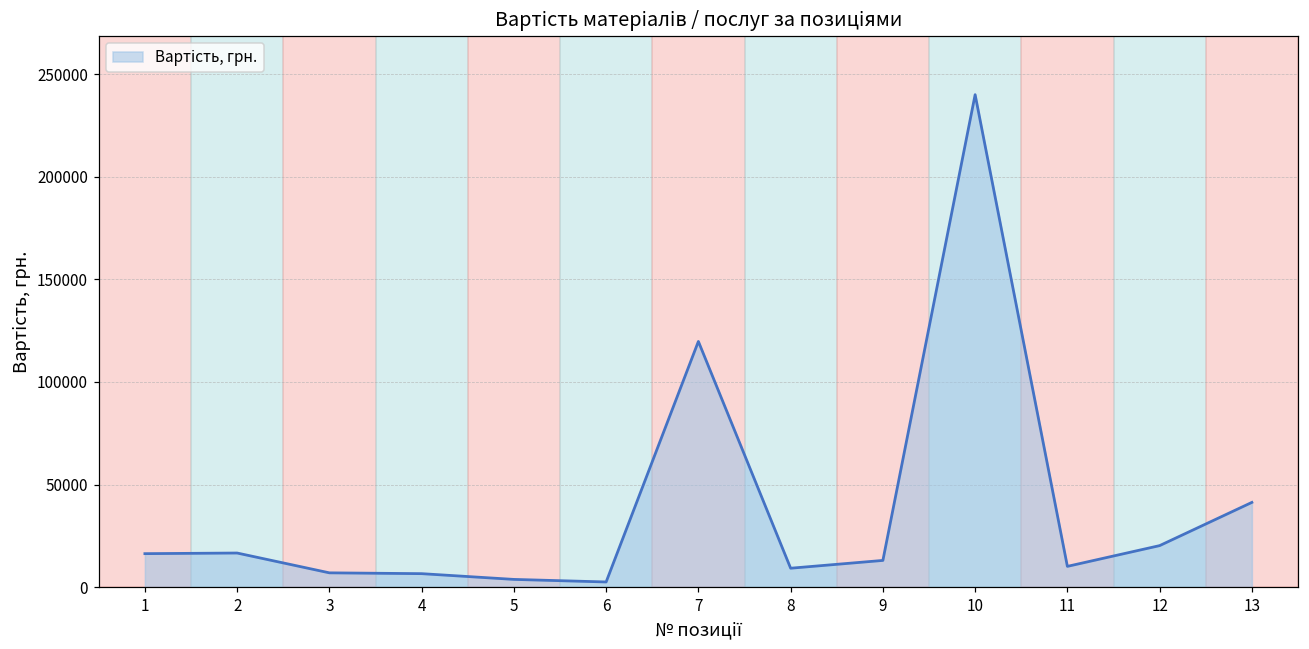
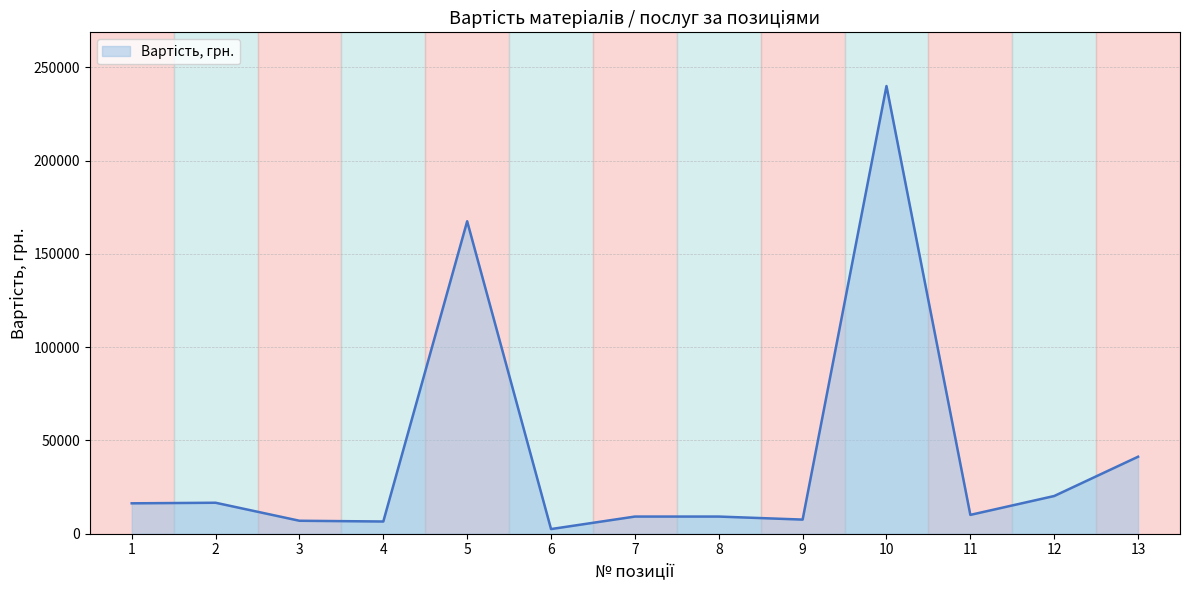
5: 4000 -> 168000
7: 120000 -> 9000
9: 13000 -> 8000
